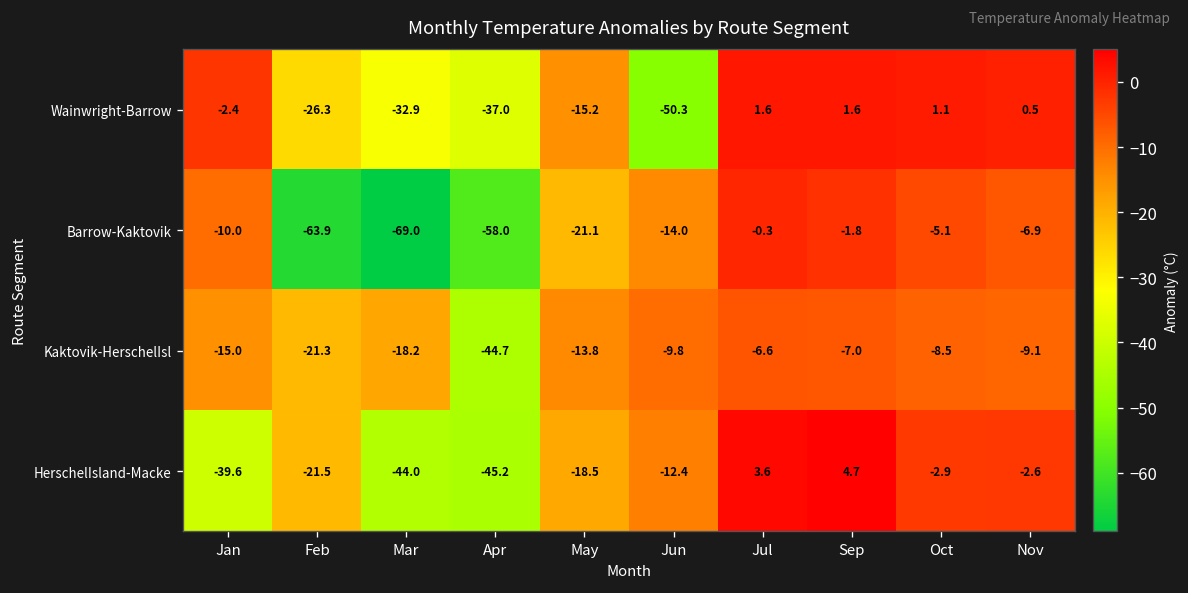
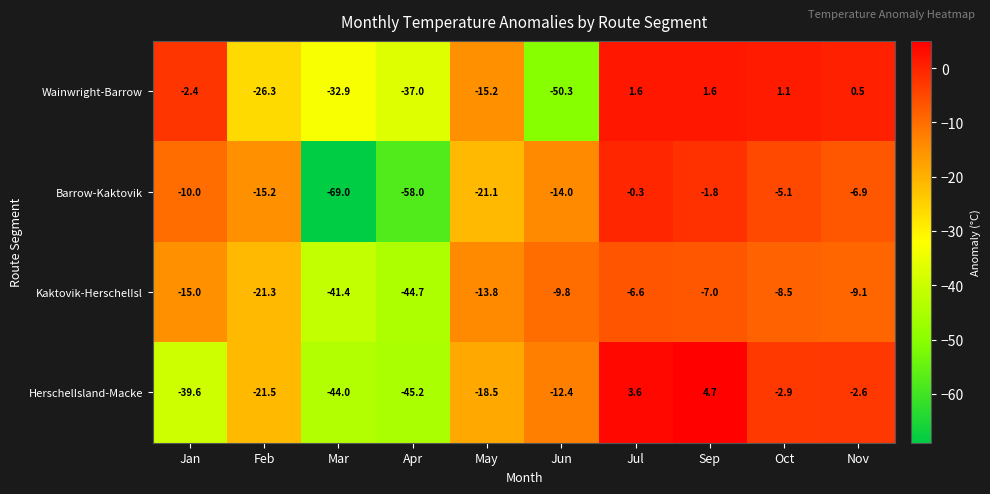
Barrow-Kaktovik, Feb: -63.9 -> -15.2
Kaktovik-HerschelIsl, Mar: -18.2 -> -41.4
